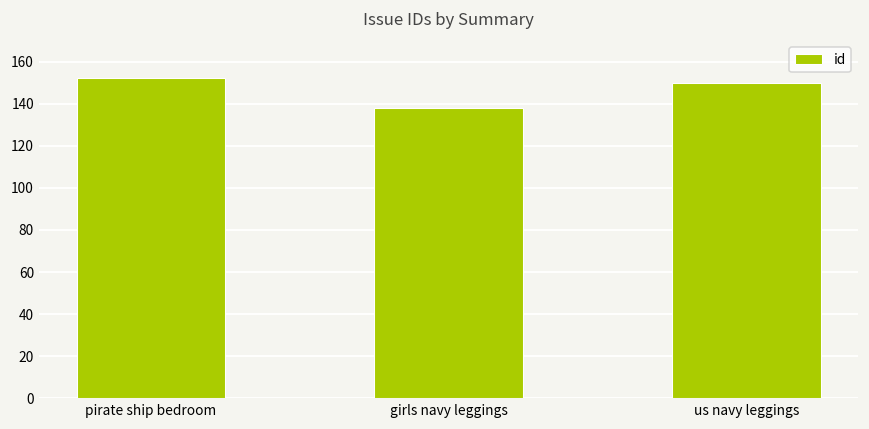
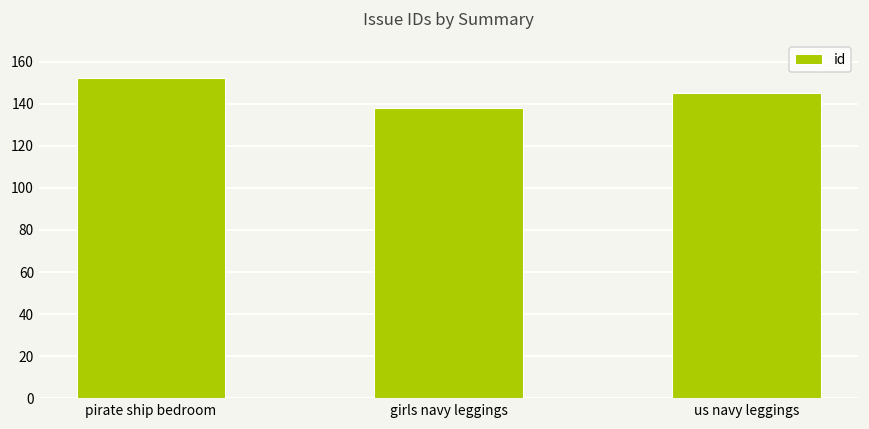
us navy leggings: 150 -> 145
